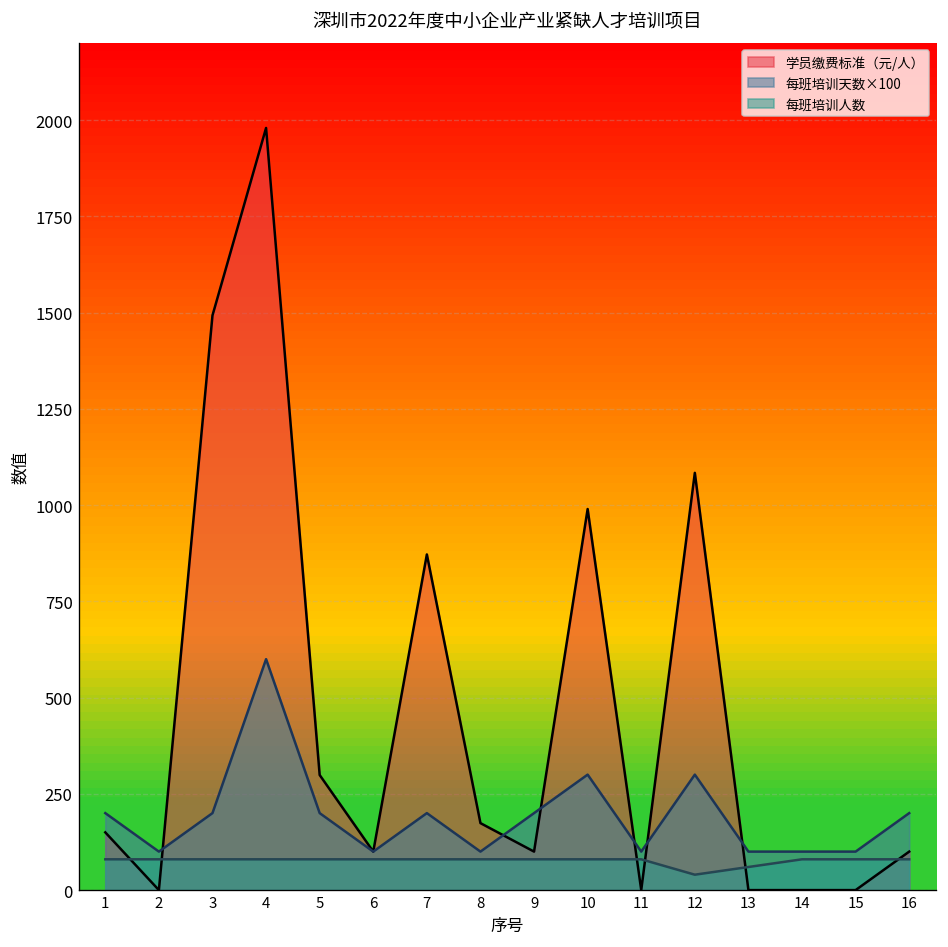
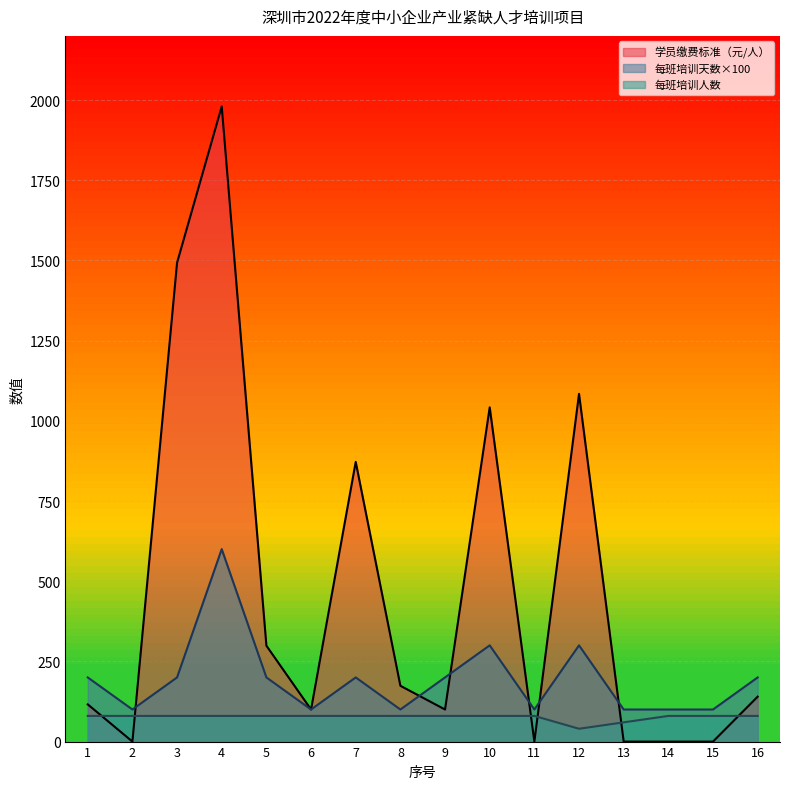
学员缴费标准（元/人）, 1: 150 -> 120
学员缴费标准（元/人）, 10: 990 -> 1040
学员缴费标准（元/人）, 16: 100 -> 140
